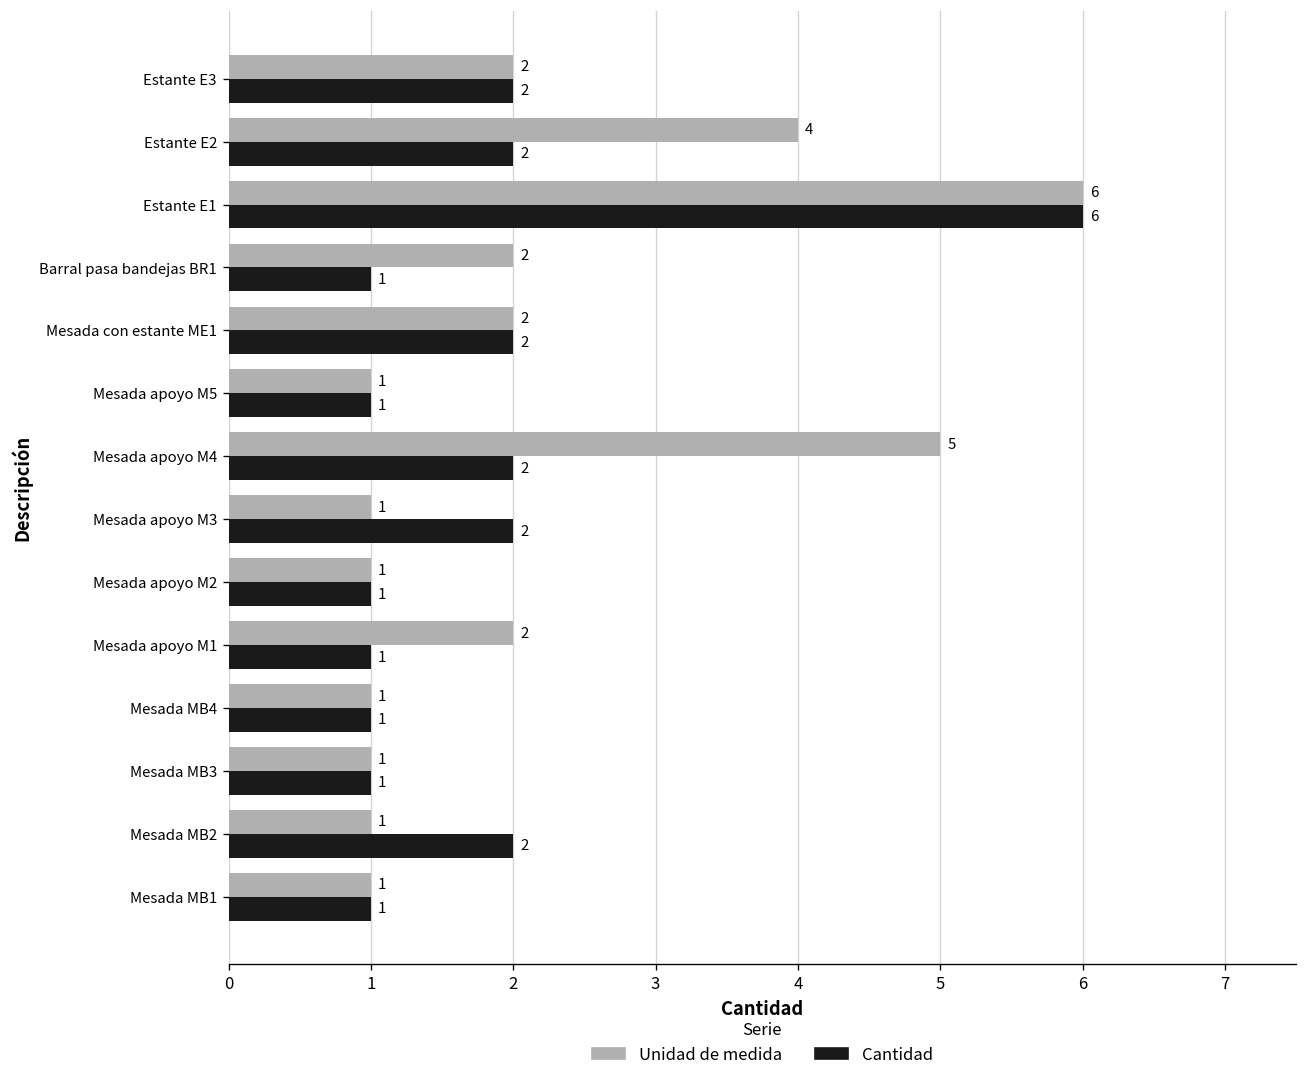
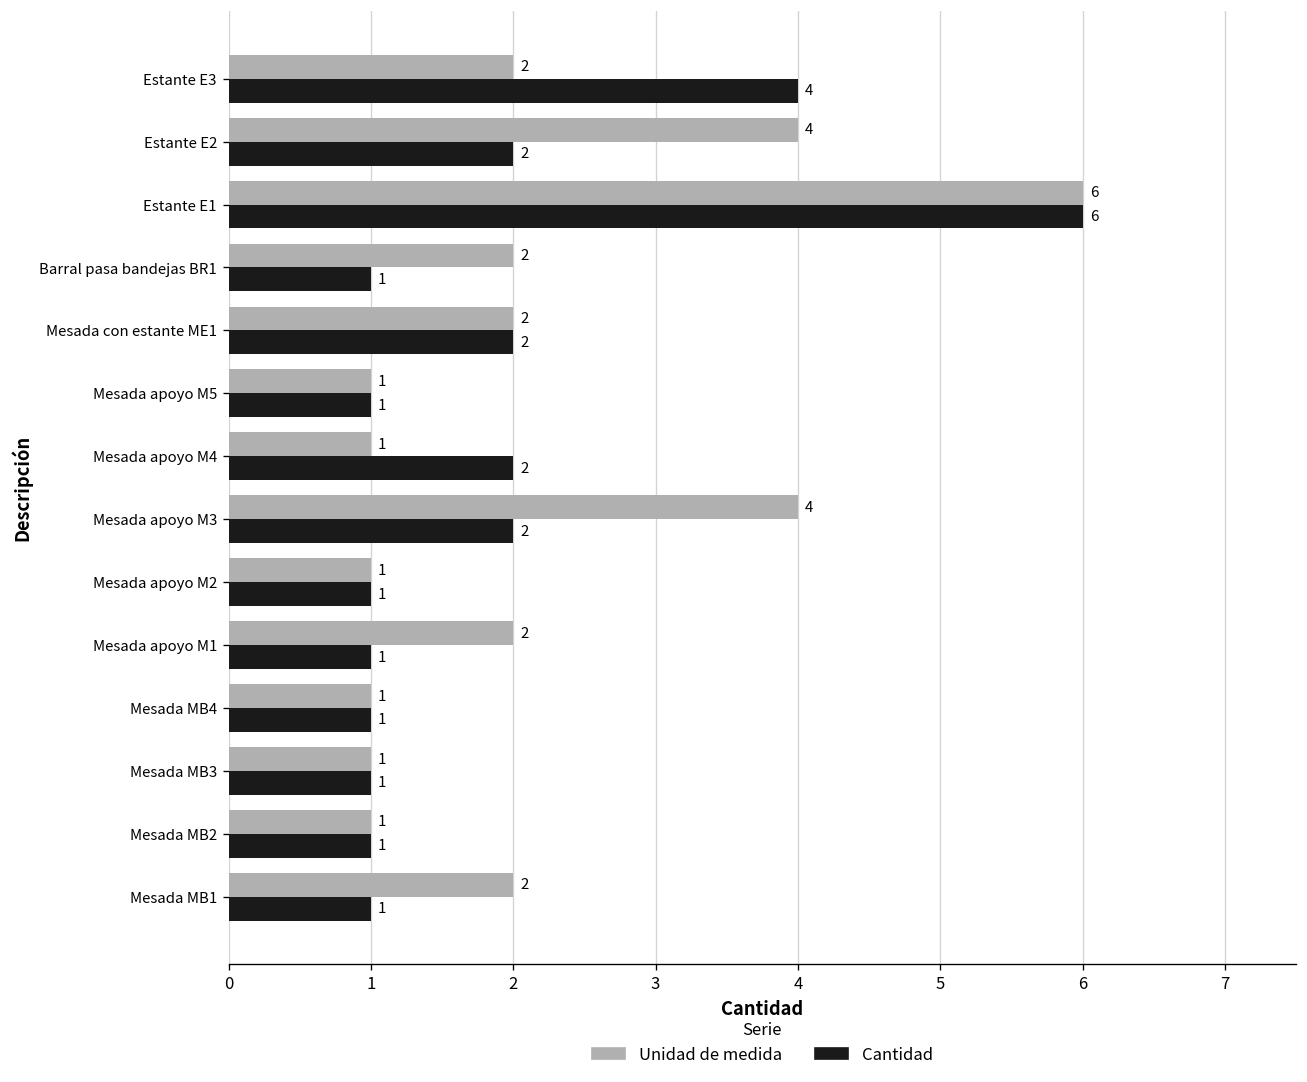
Cantidad, Estante E3: 2 -> 4
Unidad de medida, Mesada apoyo M4: 5 -> 1
Unidad de medida, Mesada apoyo M3: 1 -> 4
Cantidad, Mesada MB2: 2 -> 1
Unidad de medida, Mesada MB1: 1 -> 2
